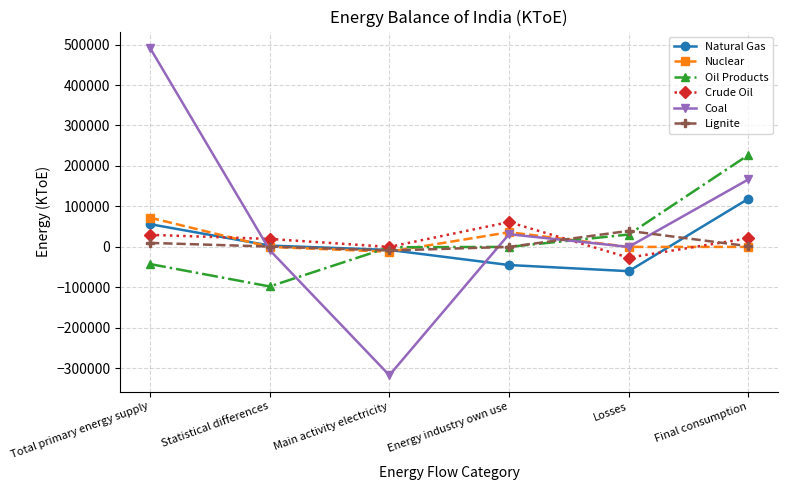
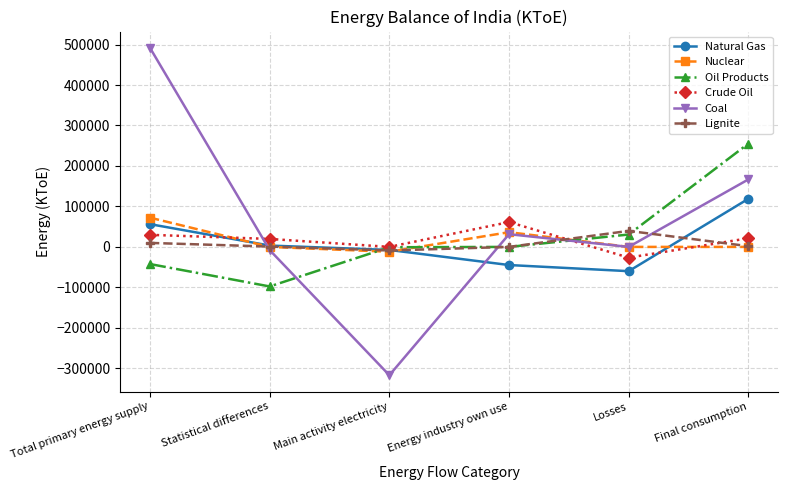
Oil Products, Final consumption: 230000 -> 260000
